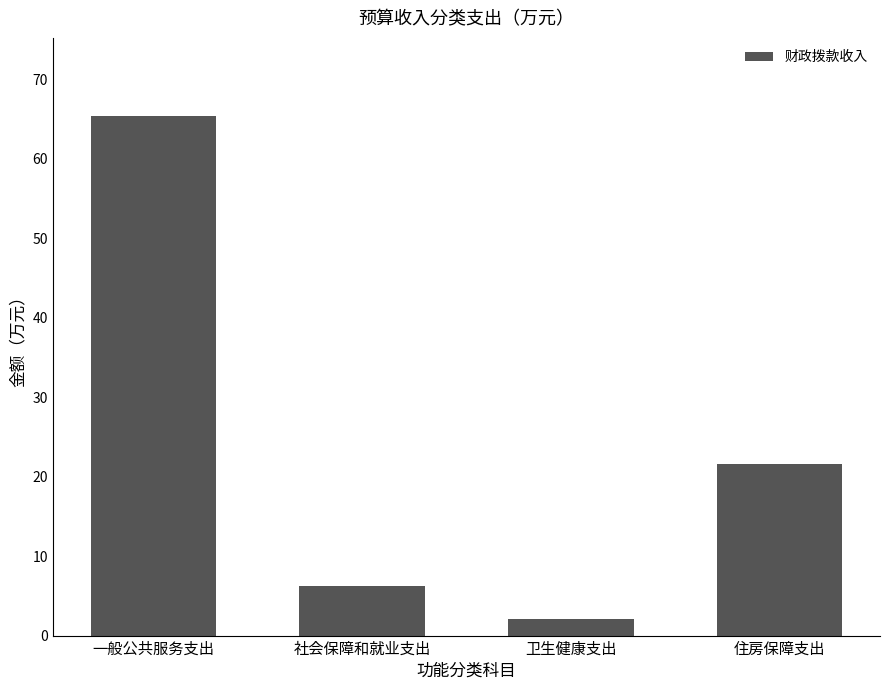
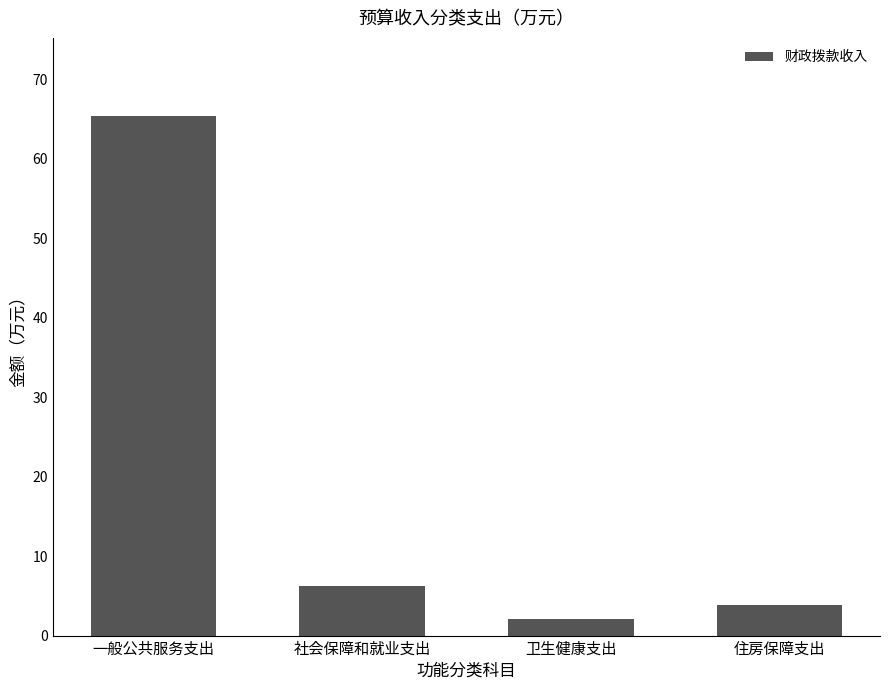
住房保障支出: 22 -> 4
